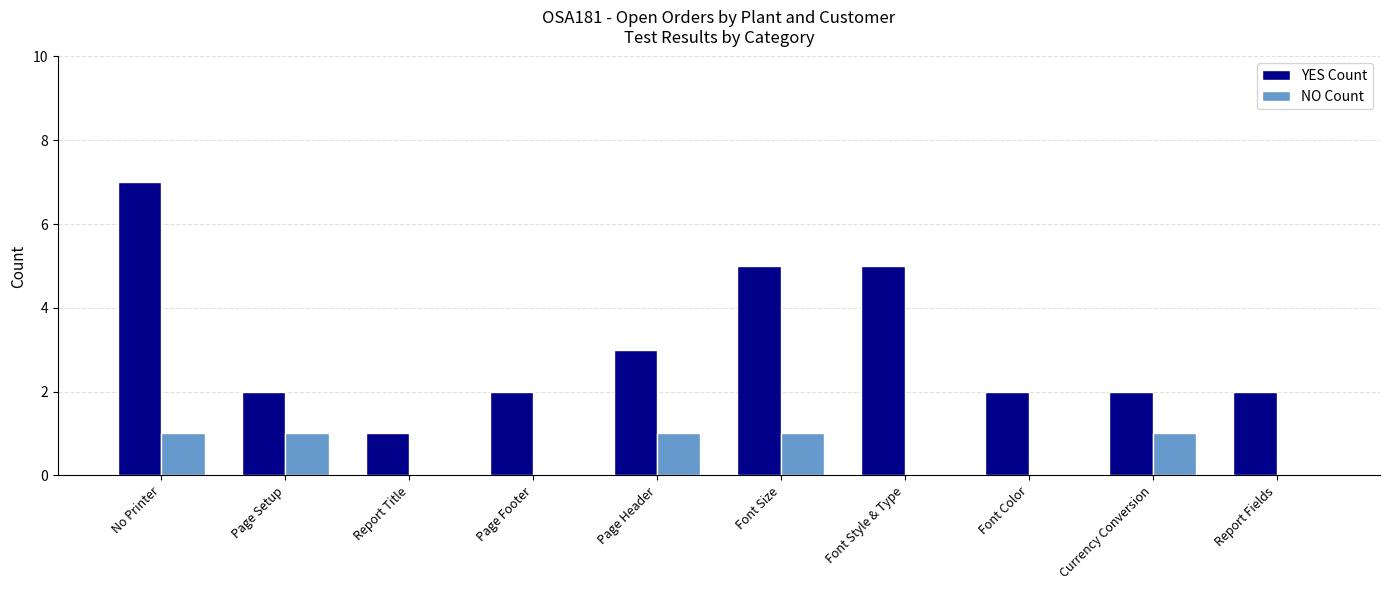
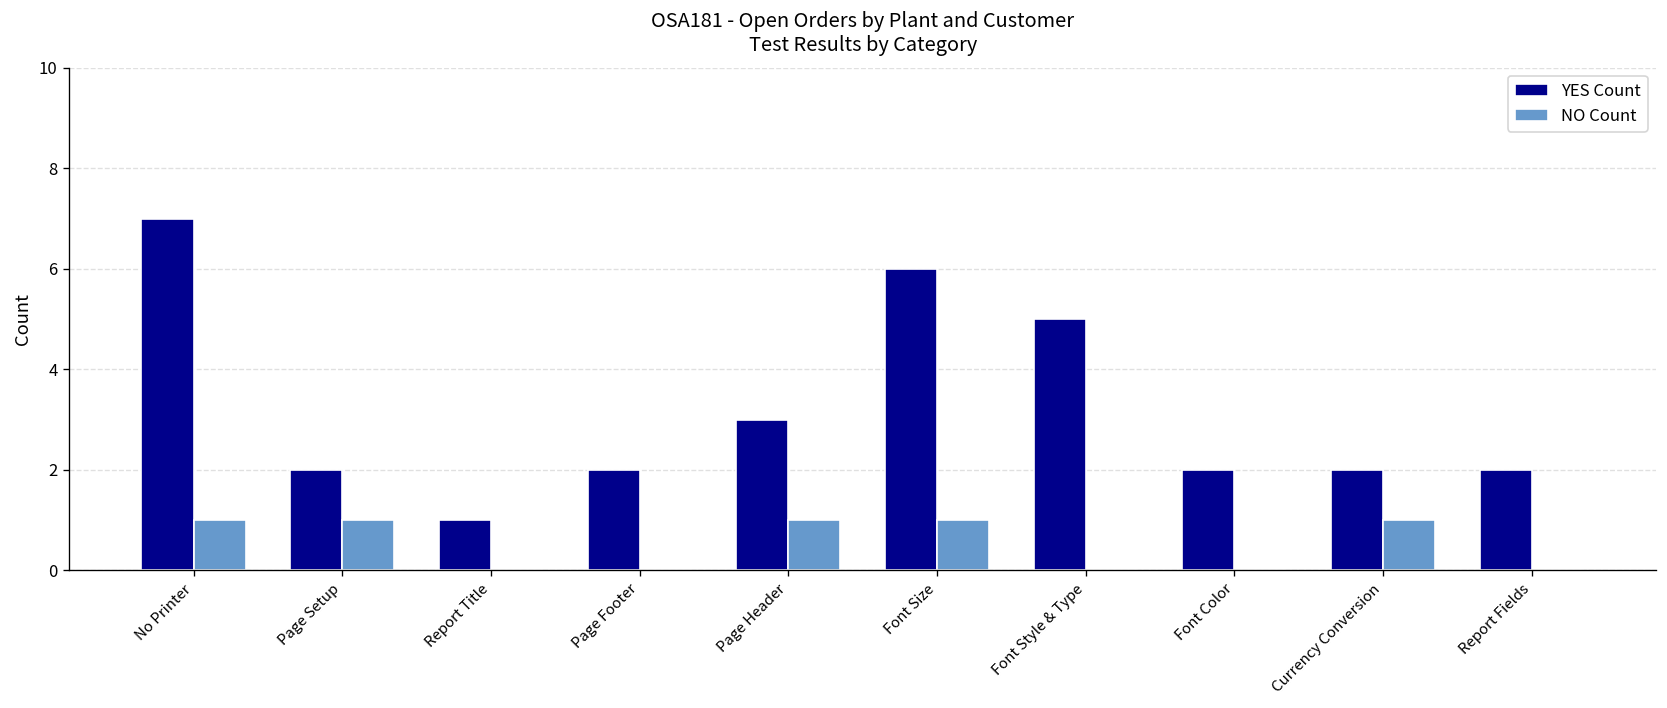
YES Count, Font Size: 5 -> 6
